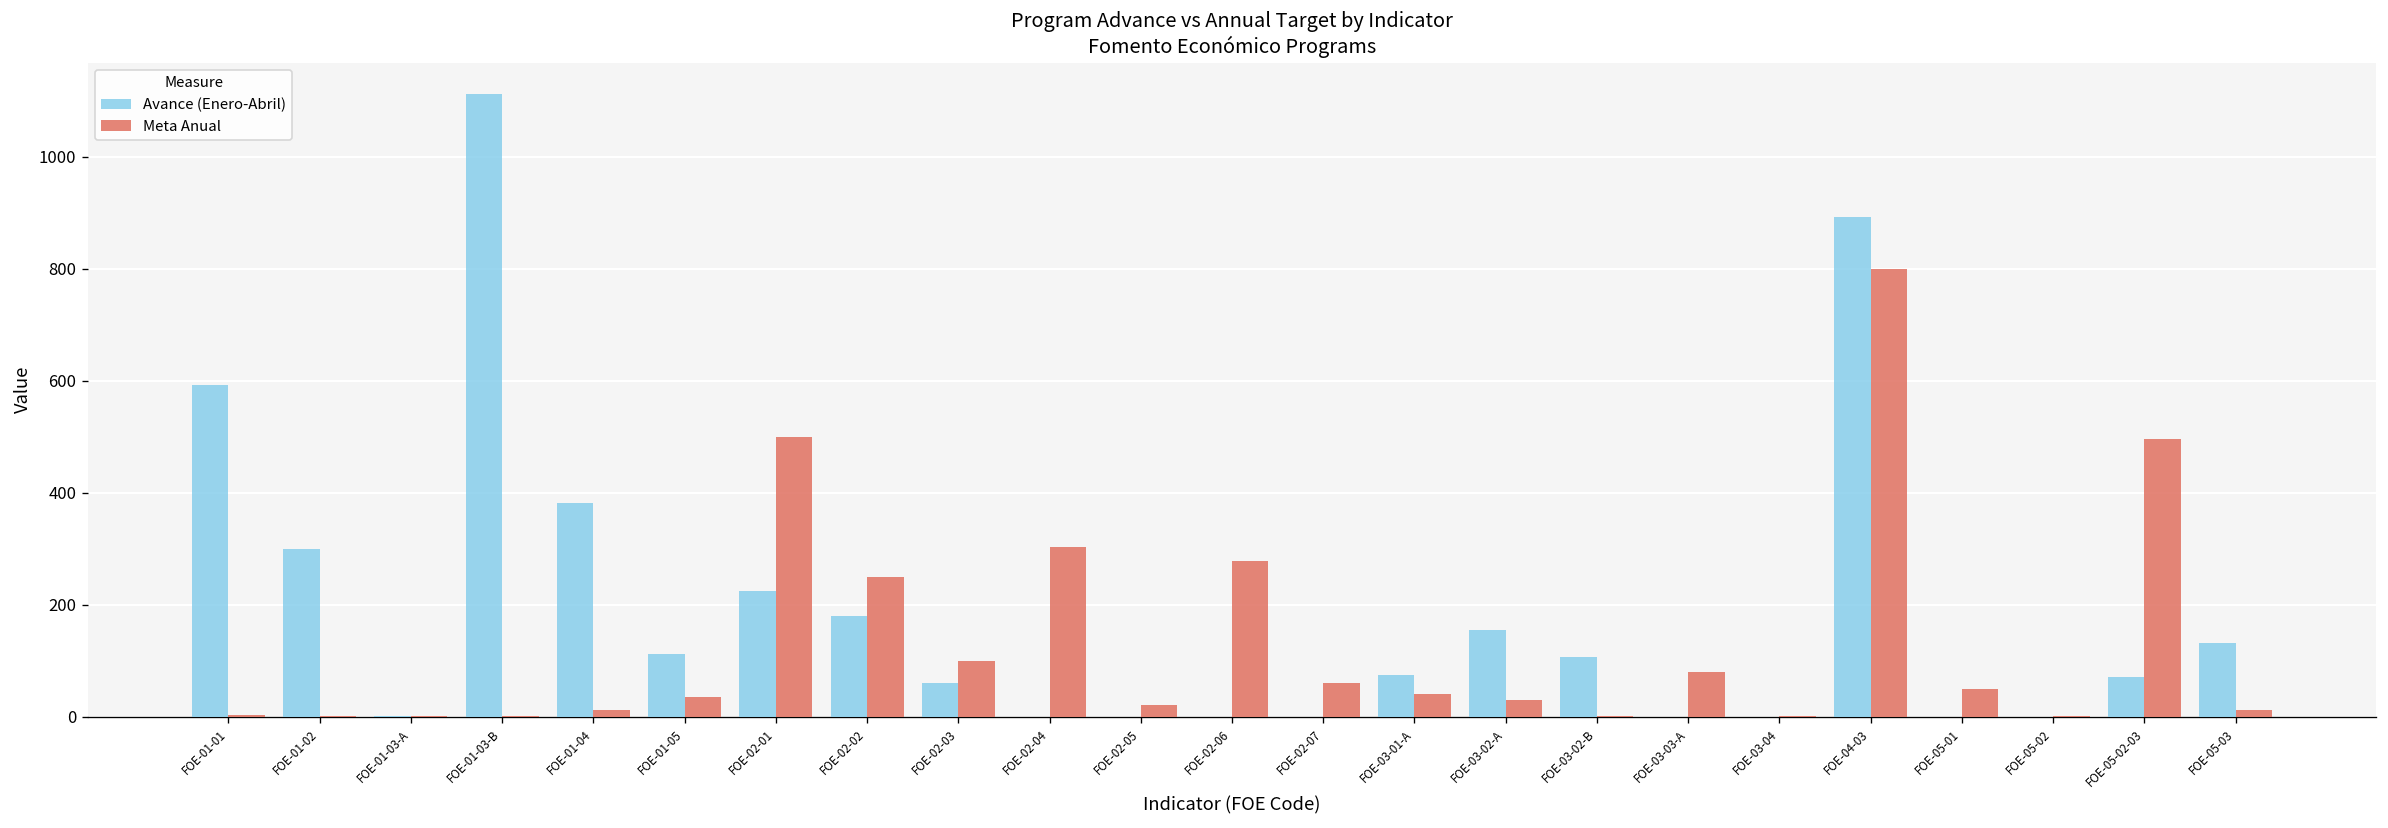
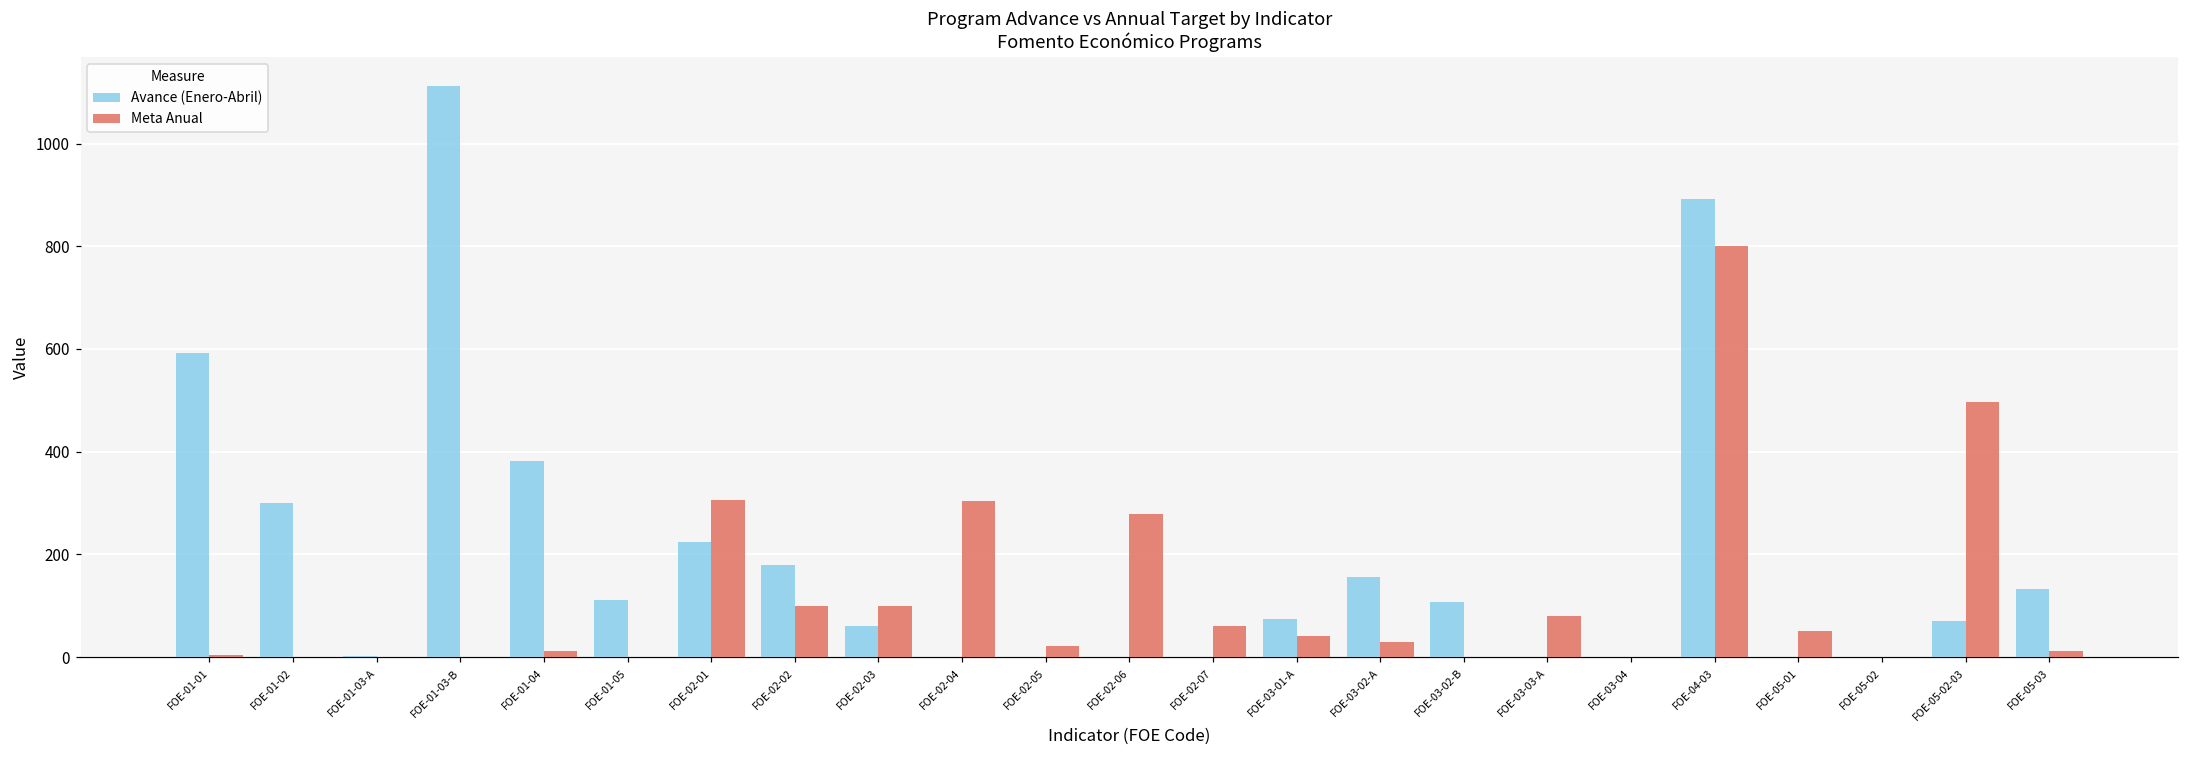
Meta Anual, FOE-01-05: 40 -> 0
Meta Anual, FOE-02-01: 500 -> 310
Meta Anual, FOE-02-02: 250 -> 100
